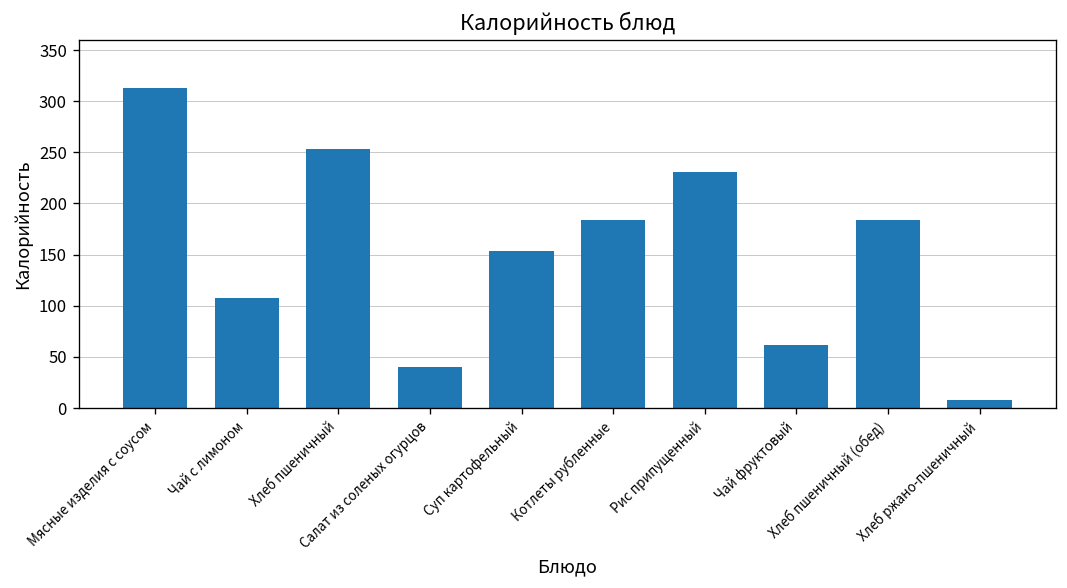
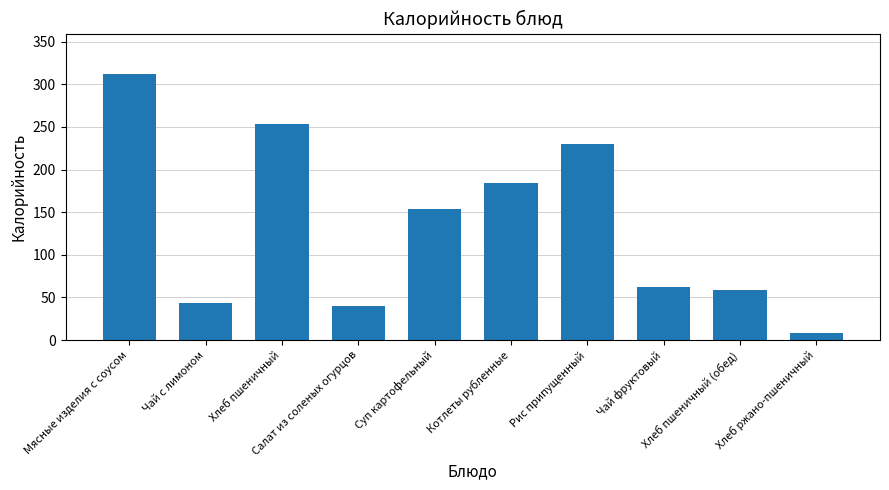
Чай с лимоном: 110 -> 40
Хлеб пшеничный (обед): 180 -> 60
